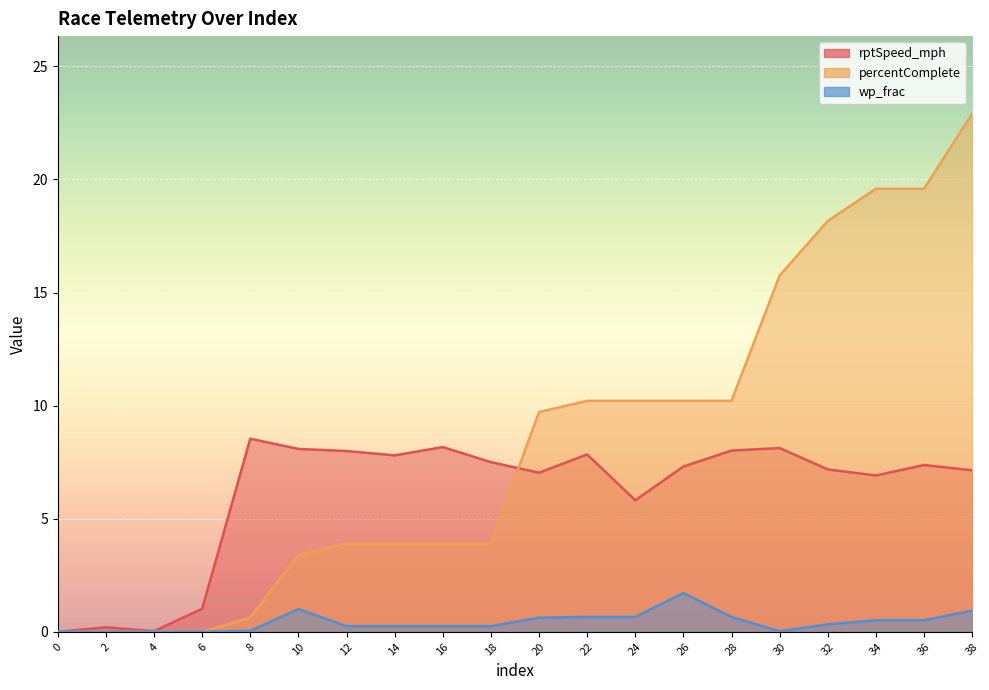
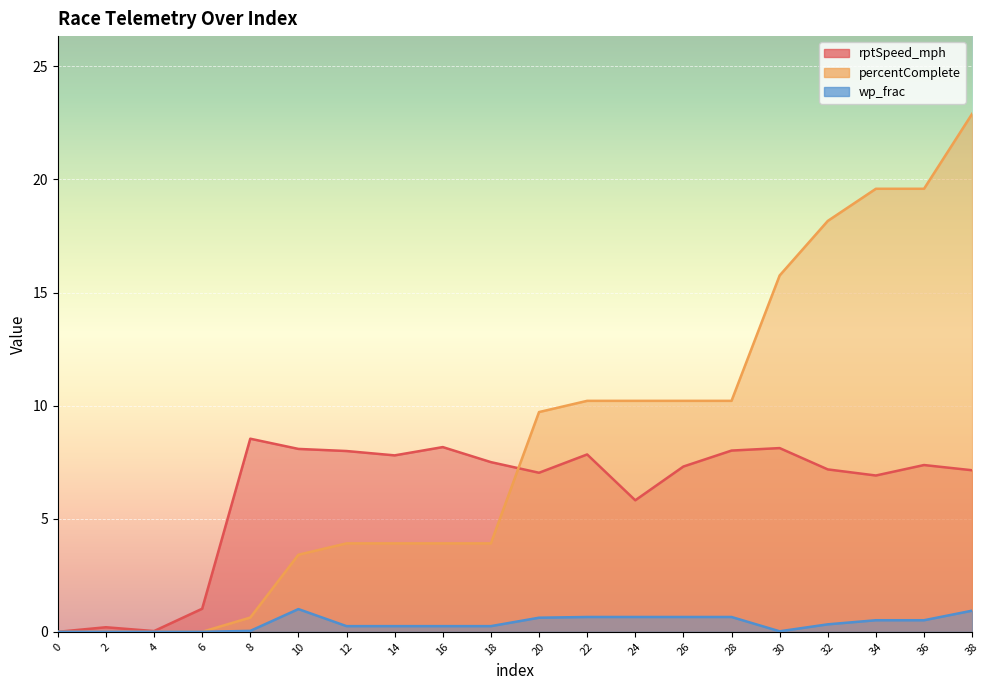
wp_frac, 26: 1.7 -> 0.7
